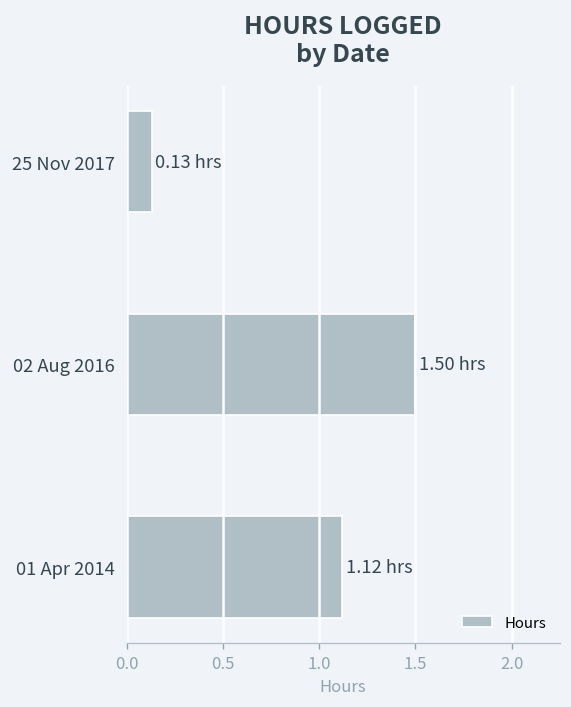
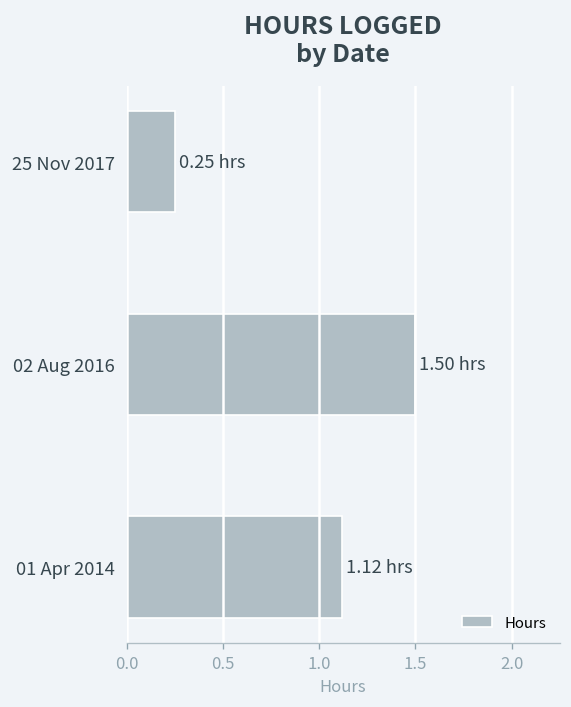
25 Nov 2017: 0.13 -> 0.25
